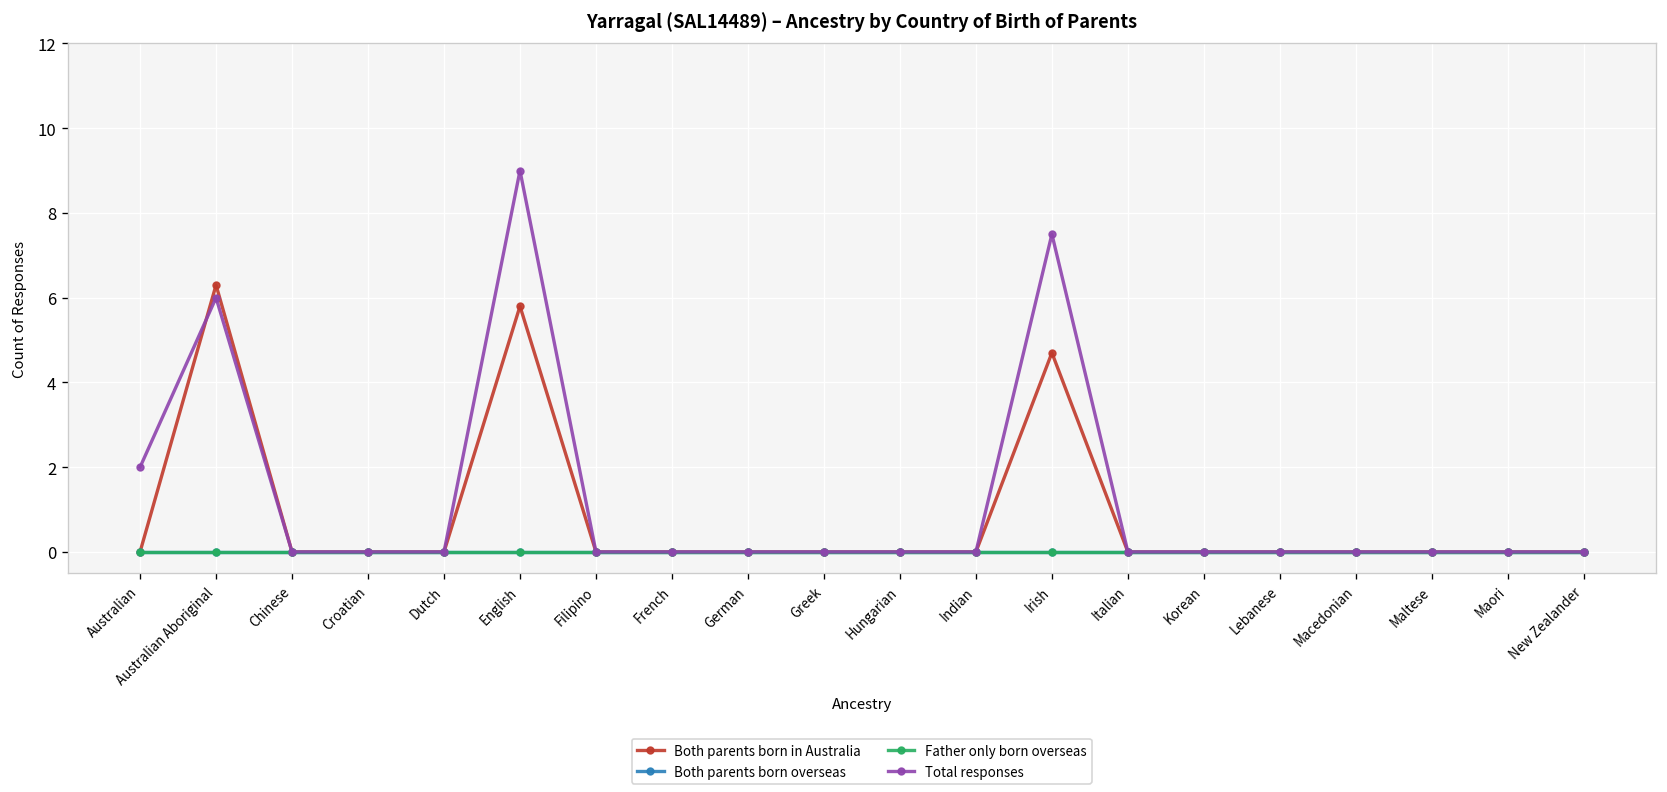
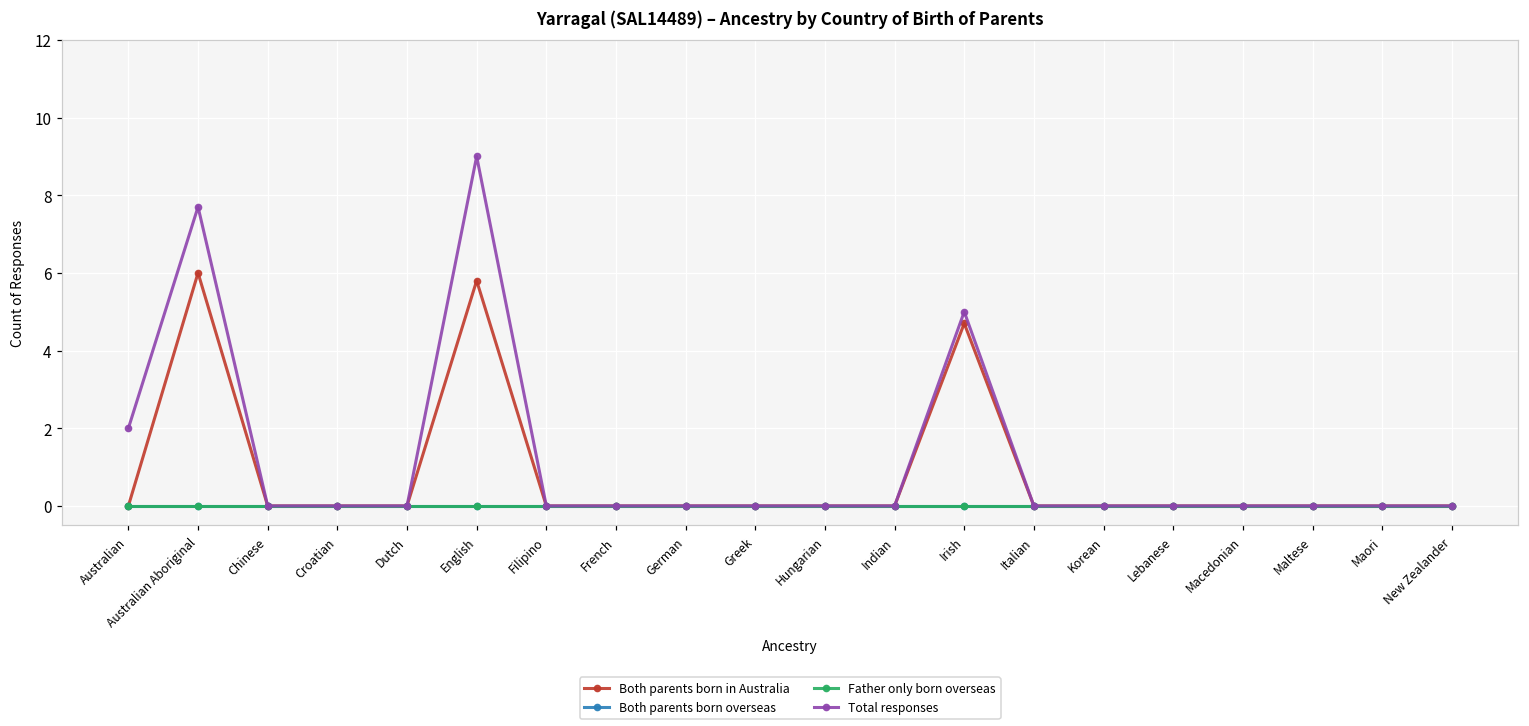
Both parents born in Australia, Australian Aboriginal: 6.3 -> 6.0
Total responses, Australian Aboriginal: 6.0 -> 7.7
Total responses, Irish: 7.5 -> 5.0
